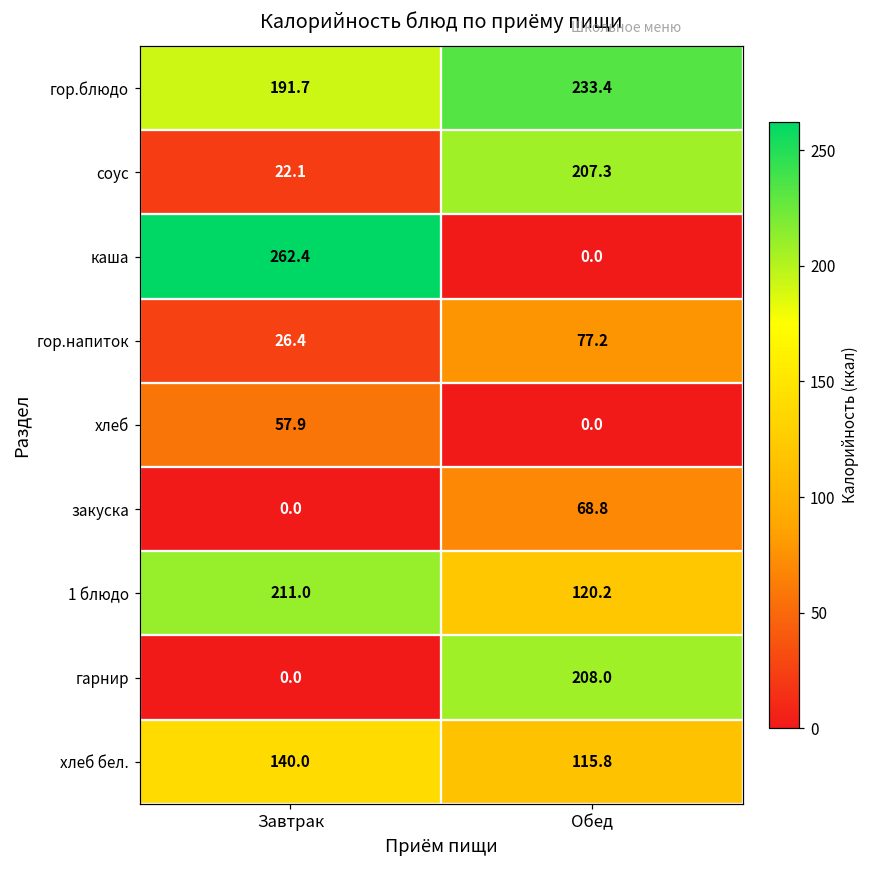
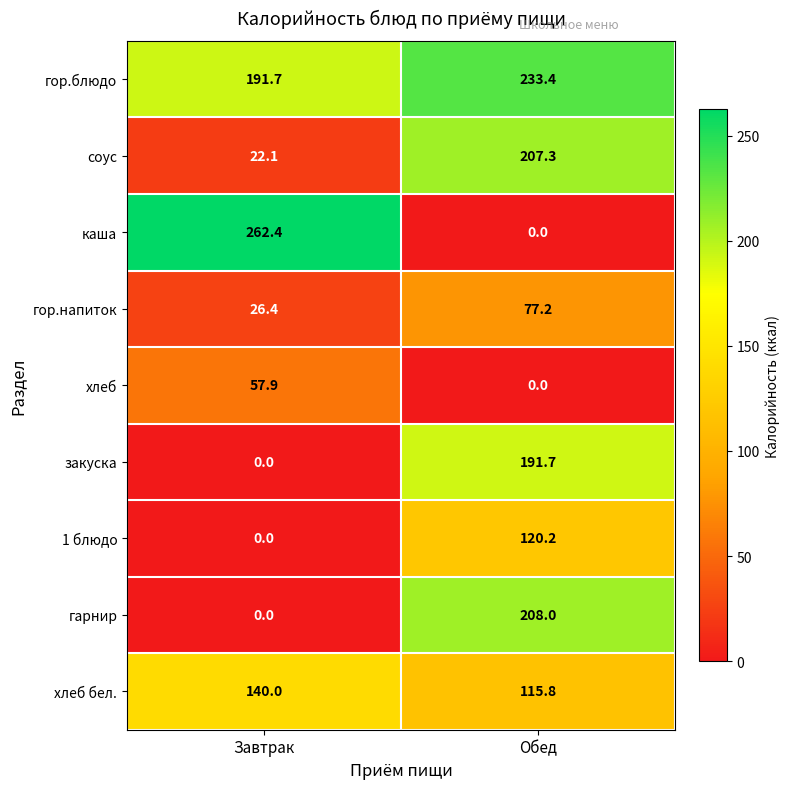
закуска, Обед: 68.8 -> 191.7
1 блюдо, Завтрак: 211.0 -> 0.0
